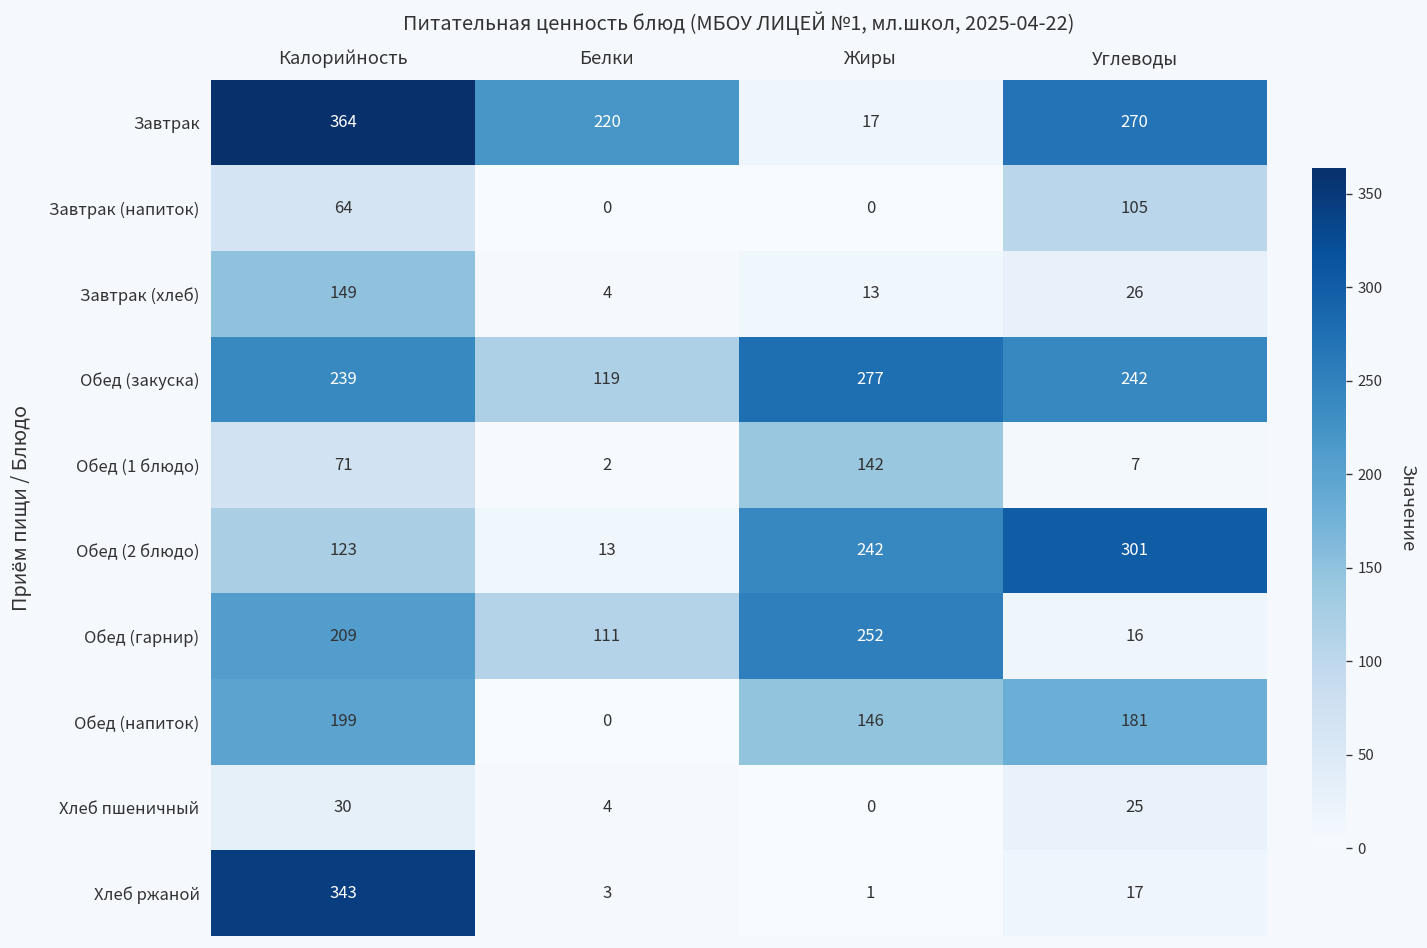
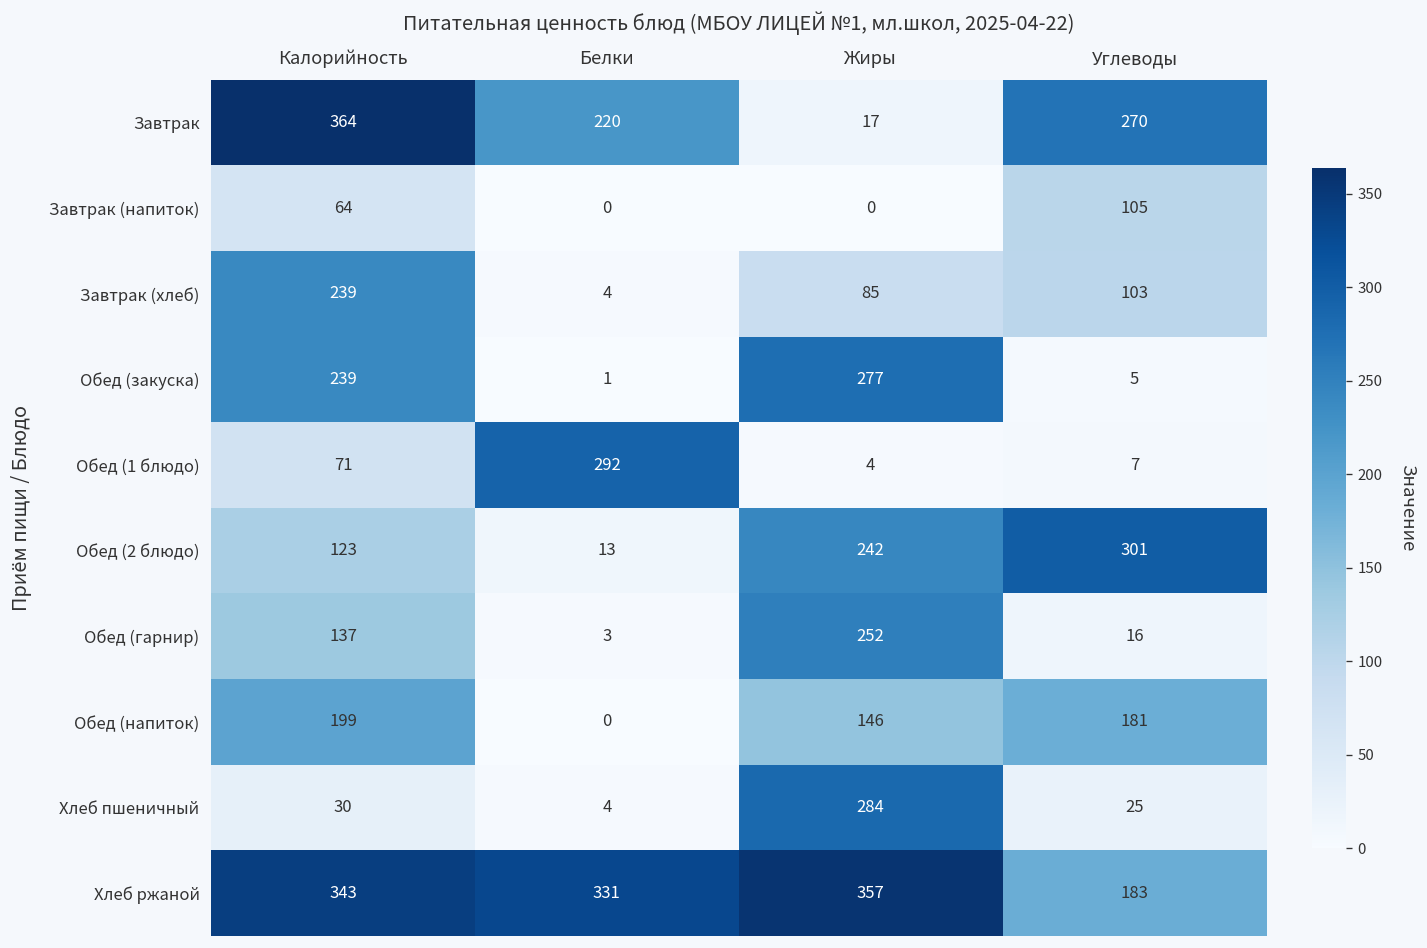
Завтрак (хлеб), Калорийность: 149 -> 239
Завтрак (хлеб), Жиры: 13 -> 85
Завтрак (хлеб), Углеводы: 26 -> 103
Обед (закуска), Белки: 119 -> 1
Обед (закуска), Углеводы: 242 -> 5
Обед (1 блюдо), Белки: 2 -> 292
Обед (1 блюдо), Жиры: 142 -> 4
Обед (гарнир), Калорийность: 209 -> 137
Обед (гарнир), Белки: 111 -> 3
Хлеб пшеничный, Жиры: 0 -> 284
Хлеб ржаной, Белки: 3 -> 331
Хлеб ржаной, Жиры: 1 -> 357
Хлеб ржаной, Углеводы: 17 -> 183
